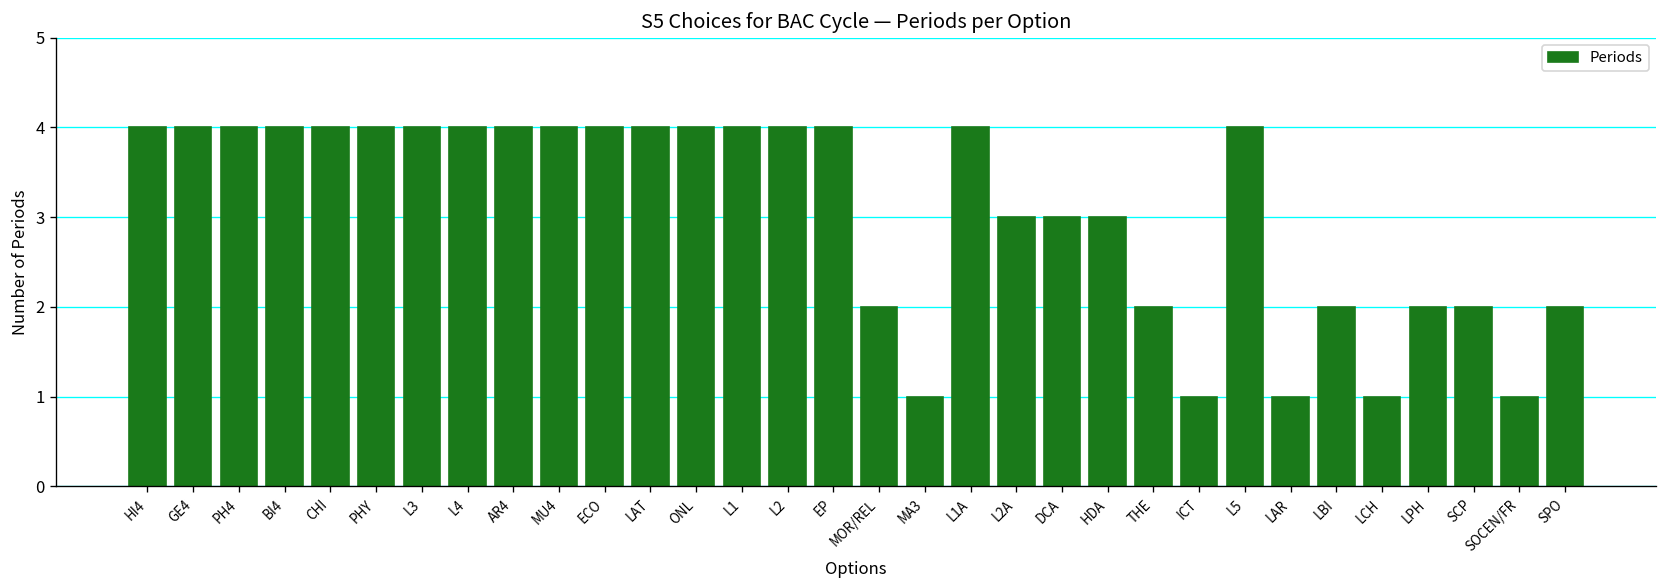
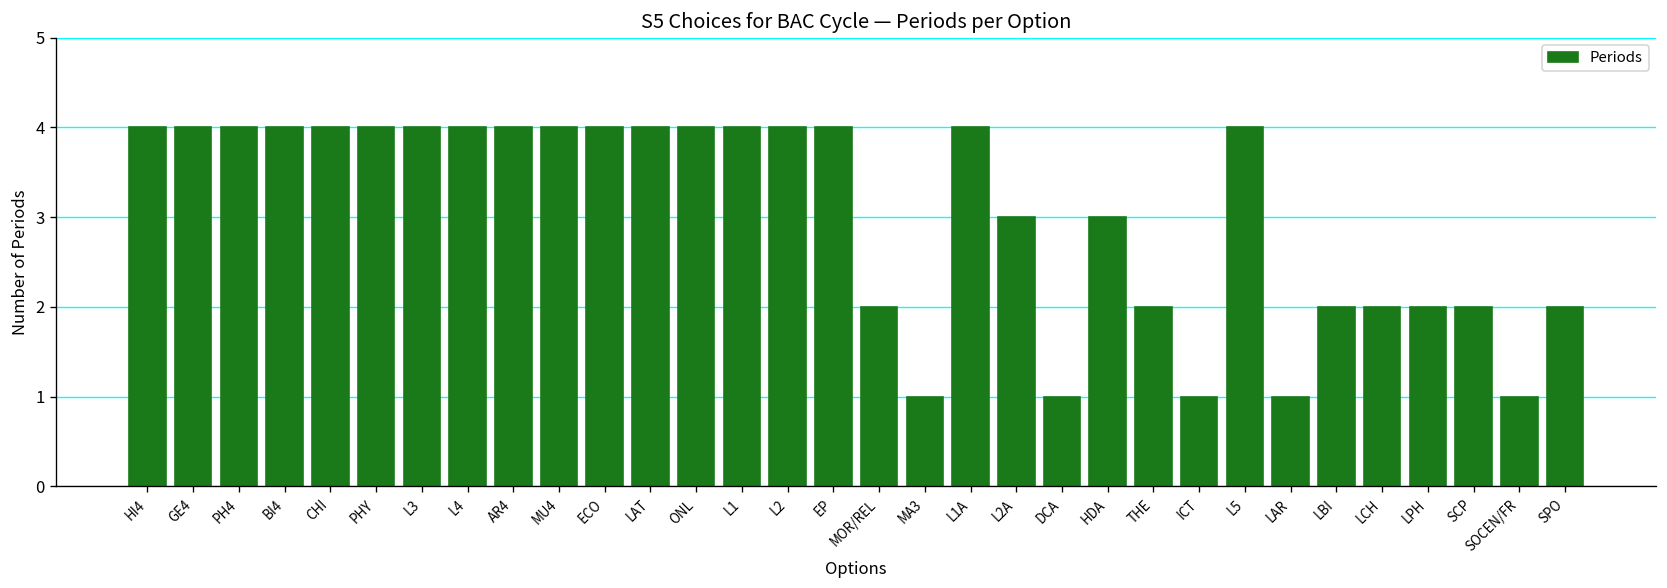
DCA: 3 -> 1
LCH: 1 -> 2
